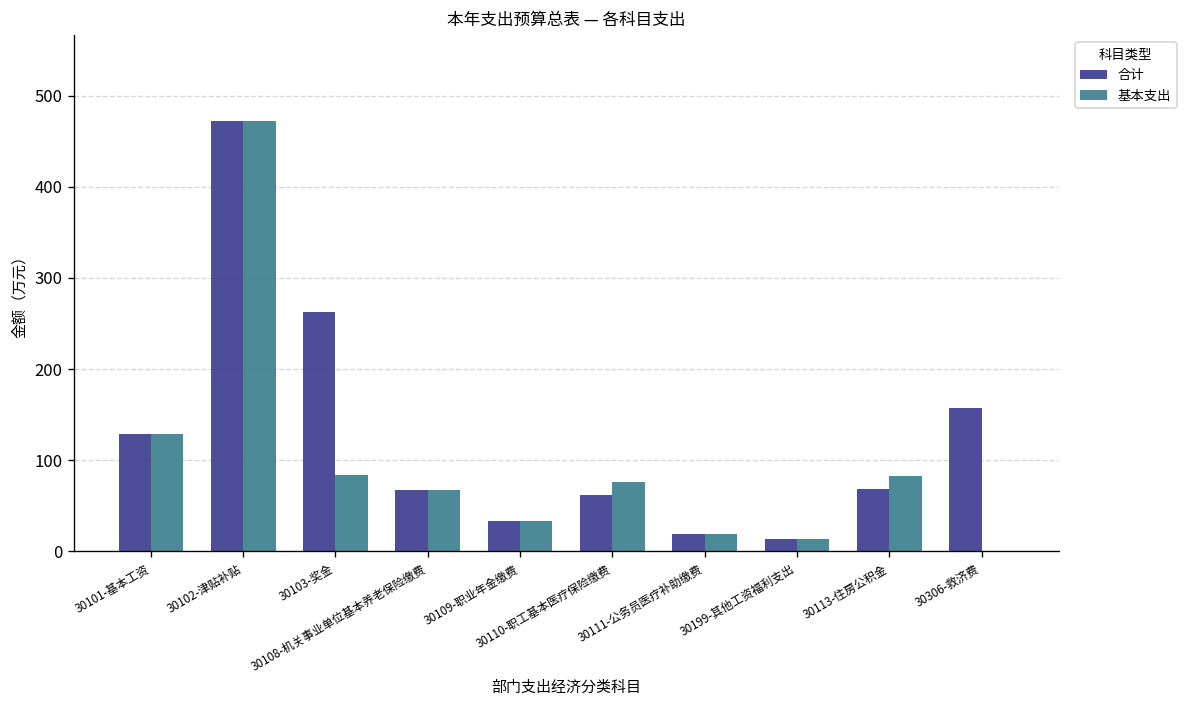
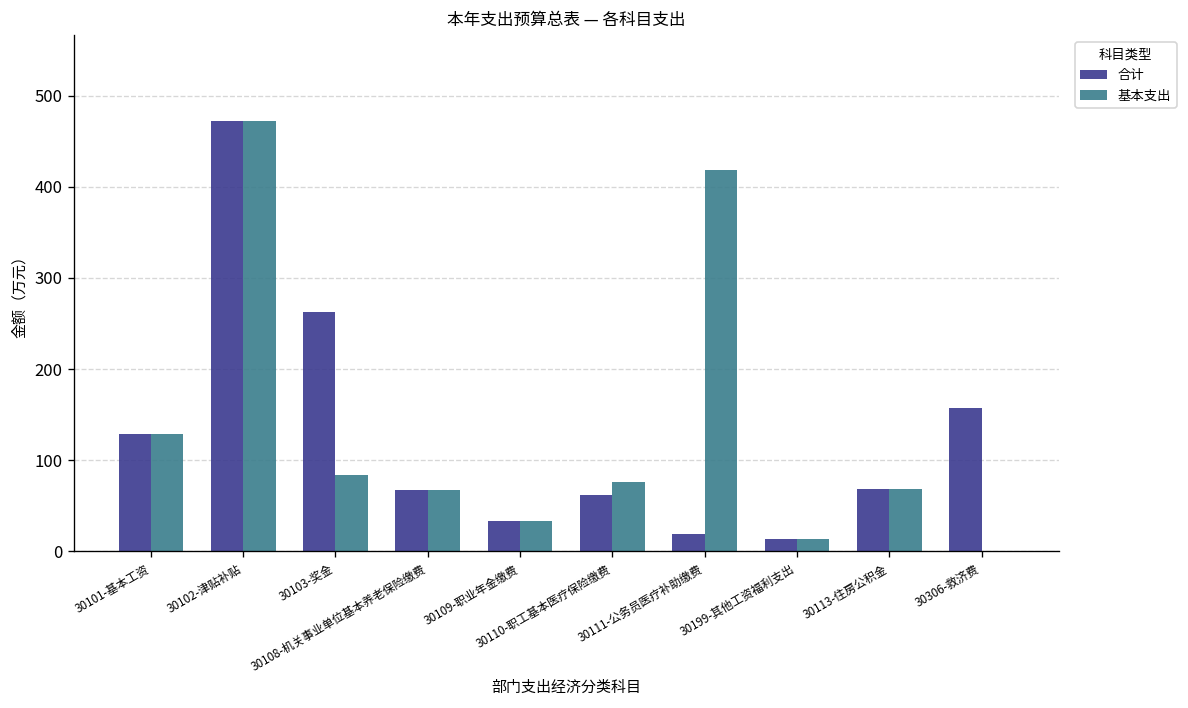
基本支出, 30111-公务员医疗补助缴费: 20 -> 420
基本支出, 30113-住房公积金: 80 -> 70
